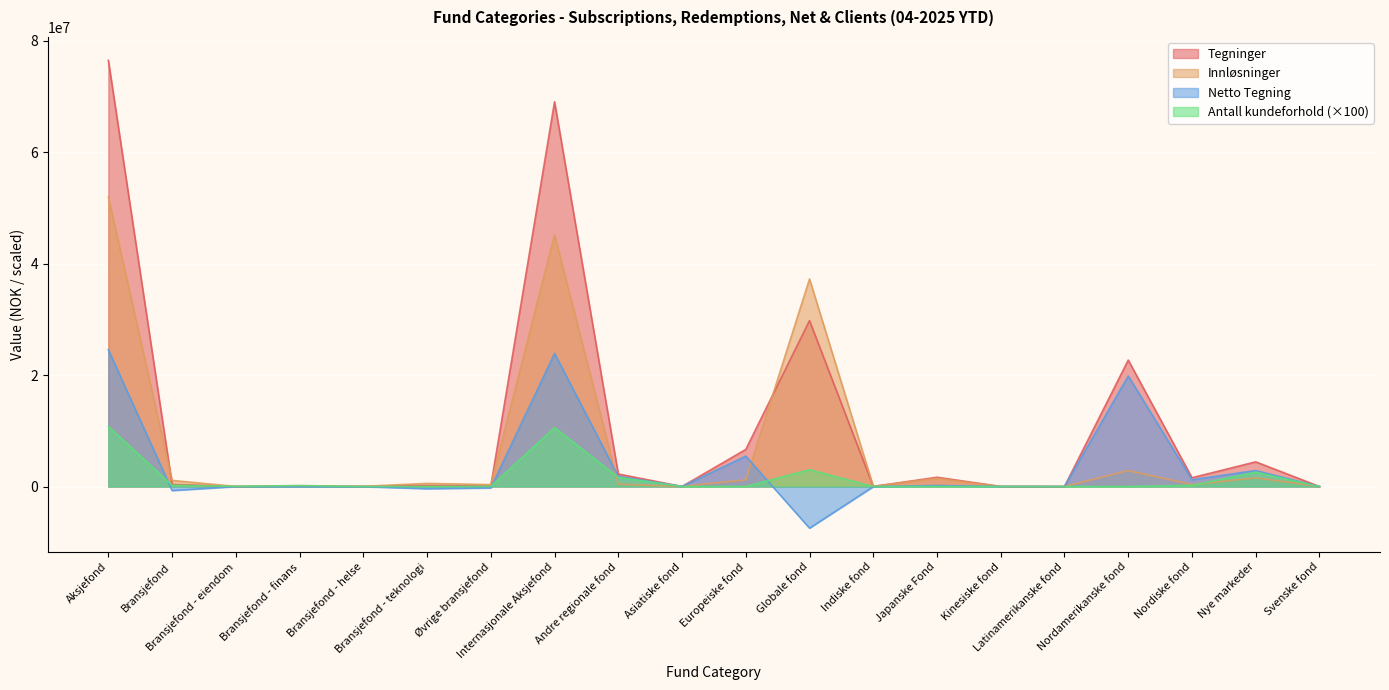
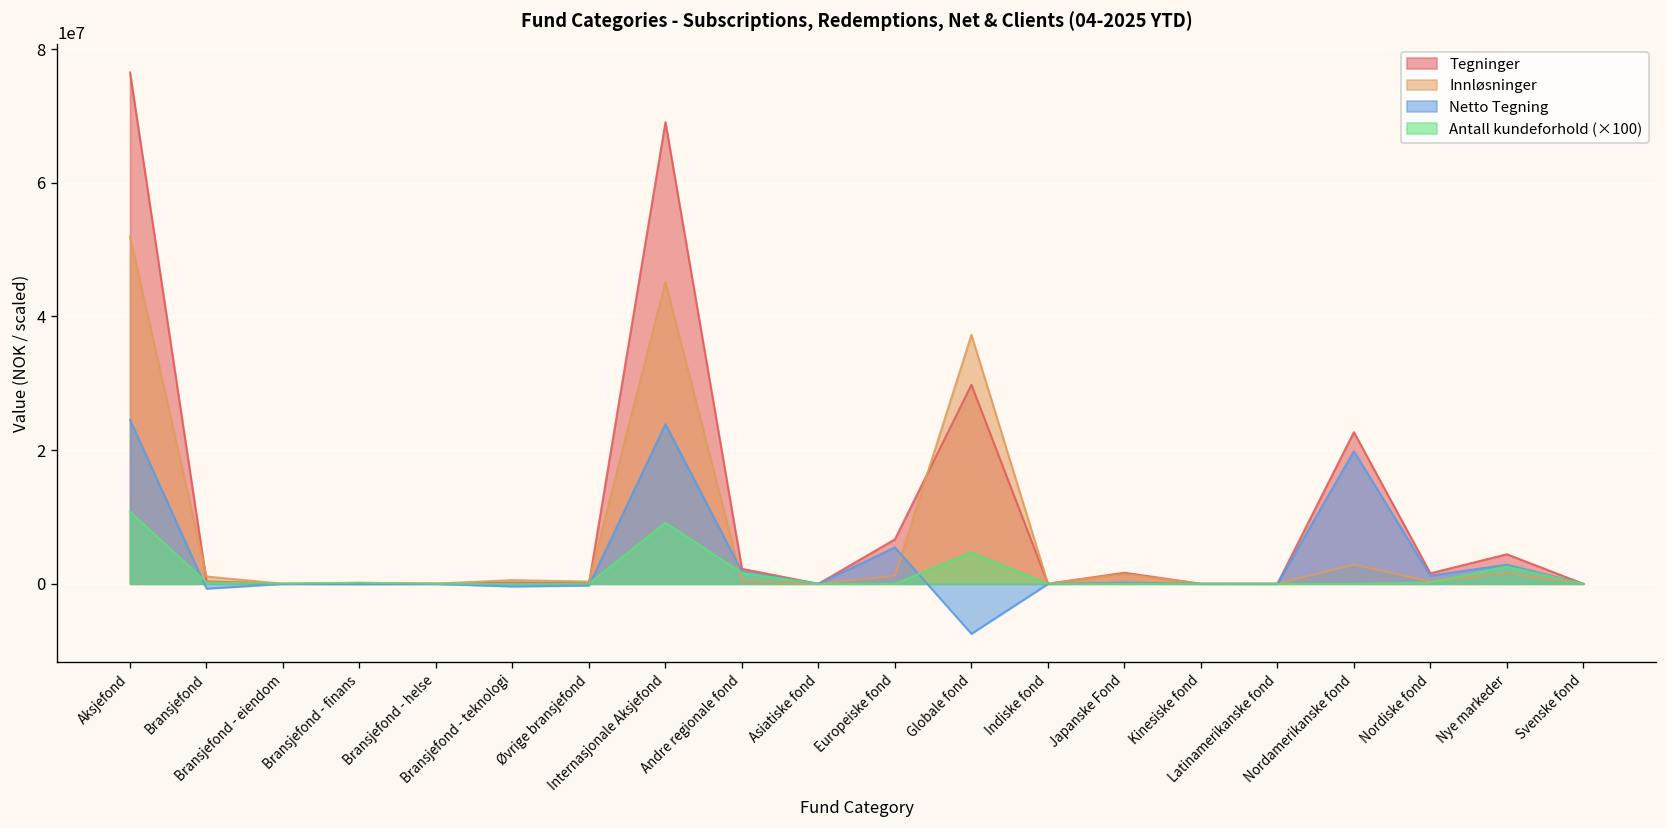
Antall kundeforhold (×100), Internasjonale Aksjefond: 11000000 -> 9000000
Antall kundeforhold (×100), Globale fond: 3000000 -> 5000000
